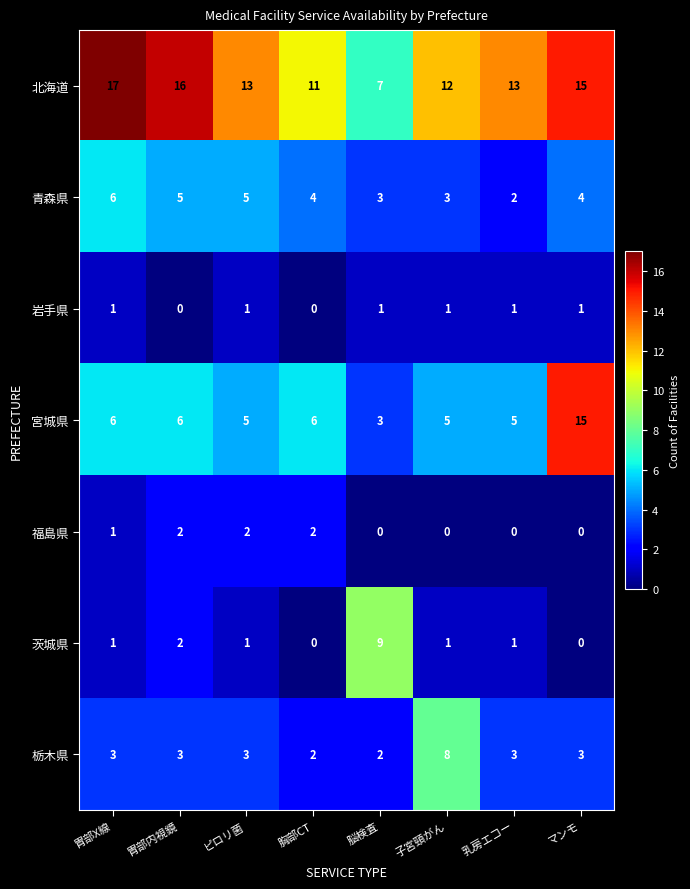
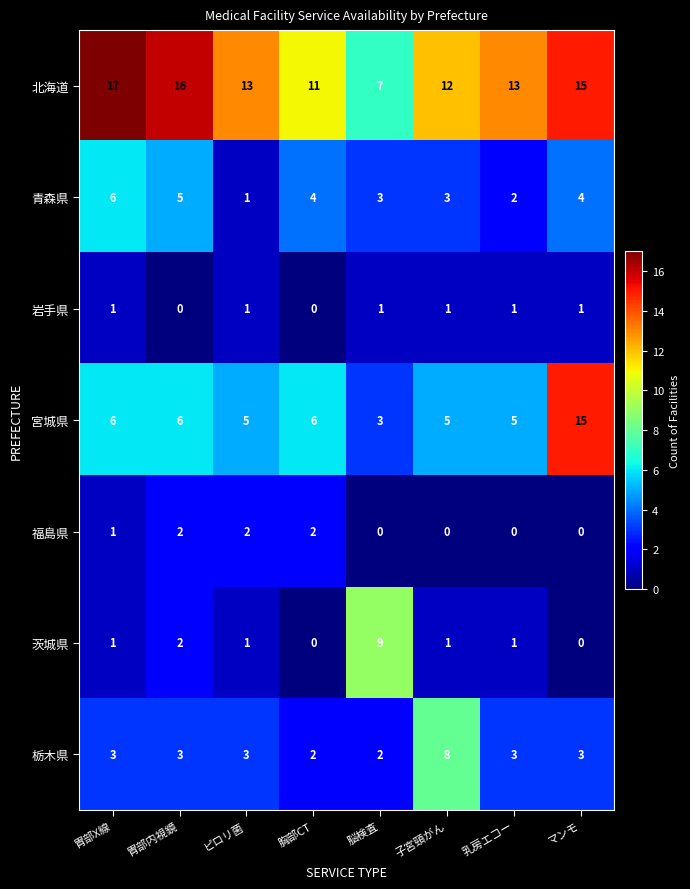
青森県, ピロリ菌: 5 -> 1
